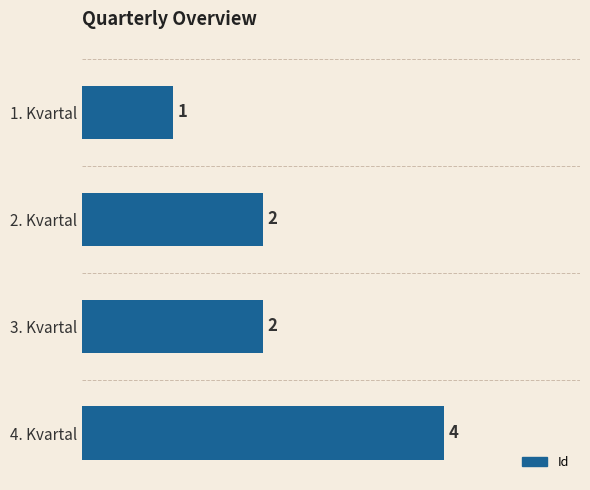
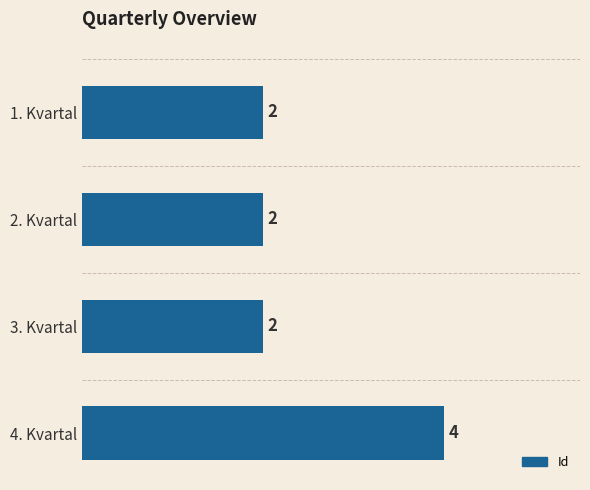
1. Kvartal: 1 -> 2
